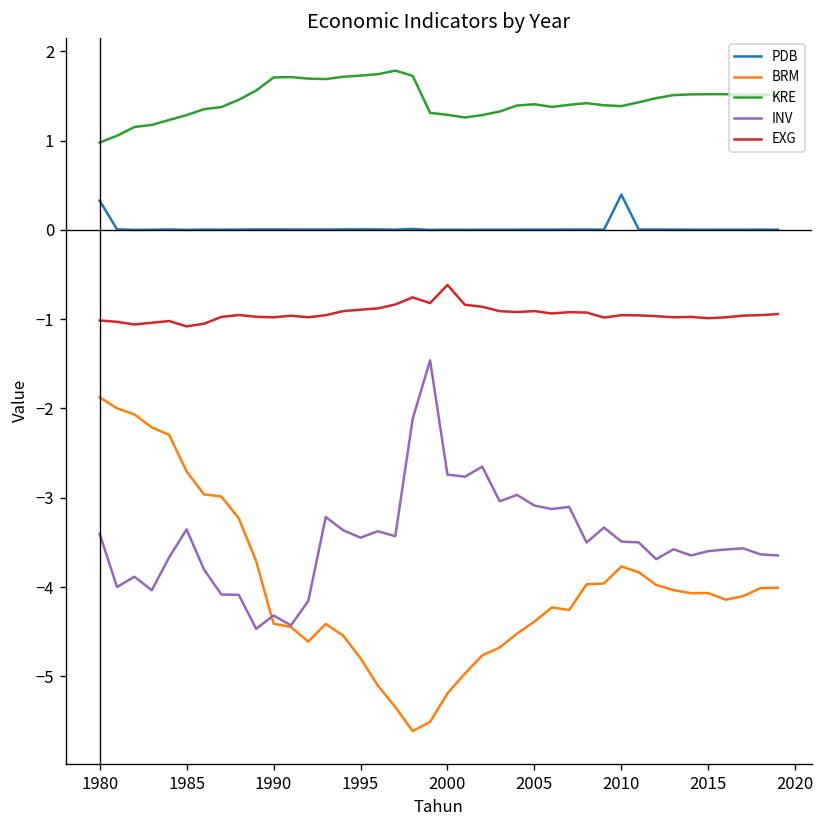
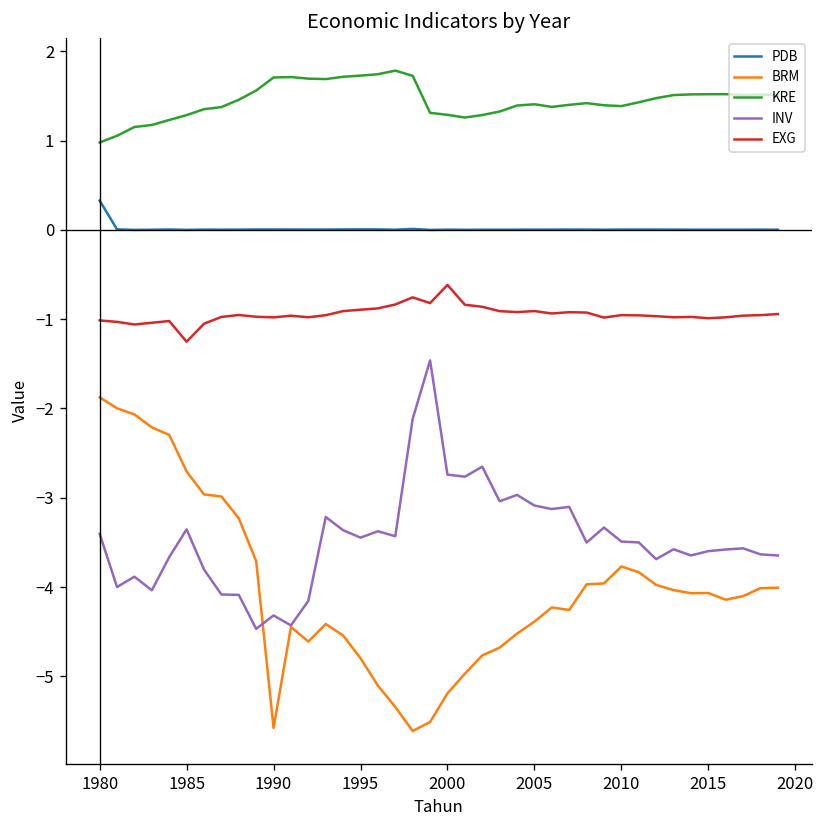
EXG, 1985: -1.1 -> -1.3
BRM, 1990: -4.4 -> -5.6
PDB, 2010: 0.4 -> 0.0
